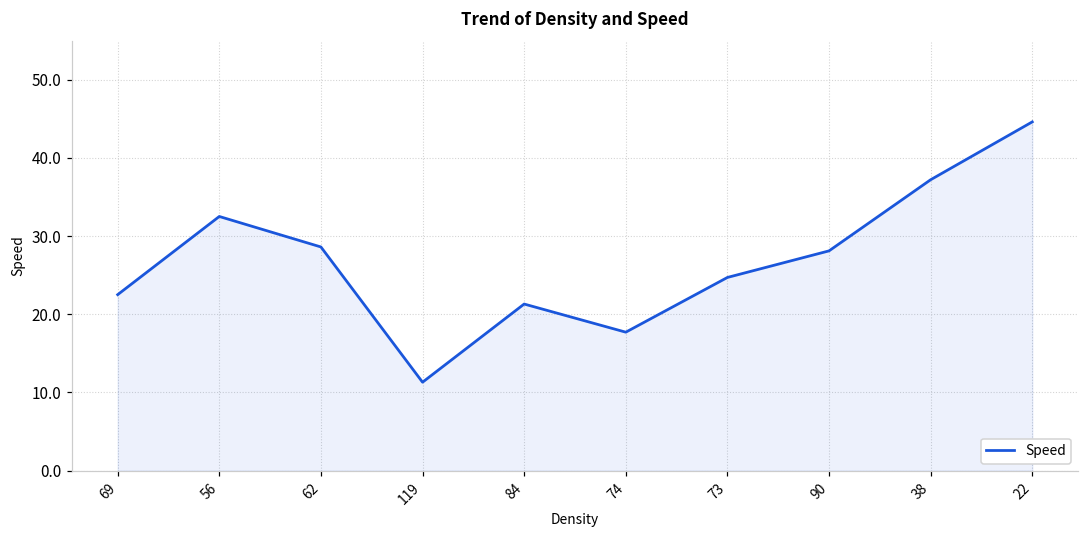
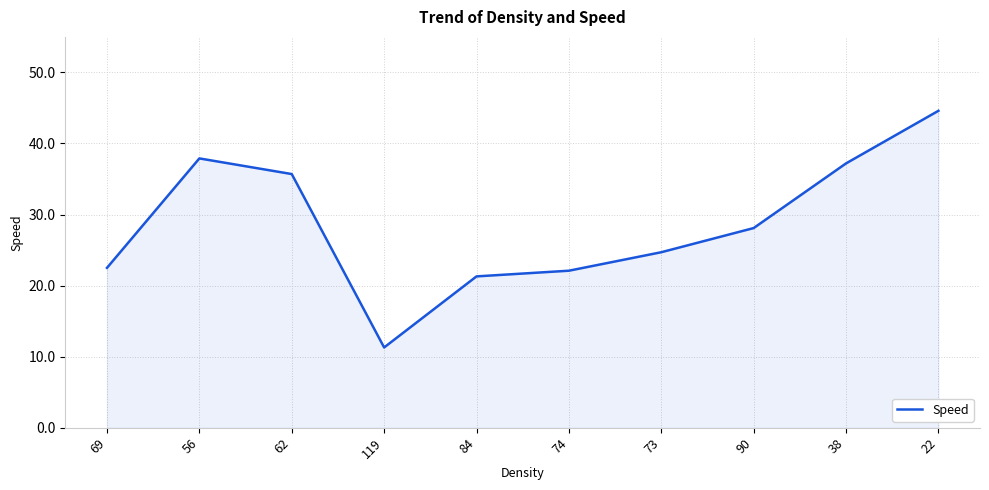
56: 33 -> 38
62: 29 -> 36
74: 18 -> 22
